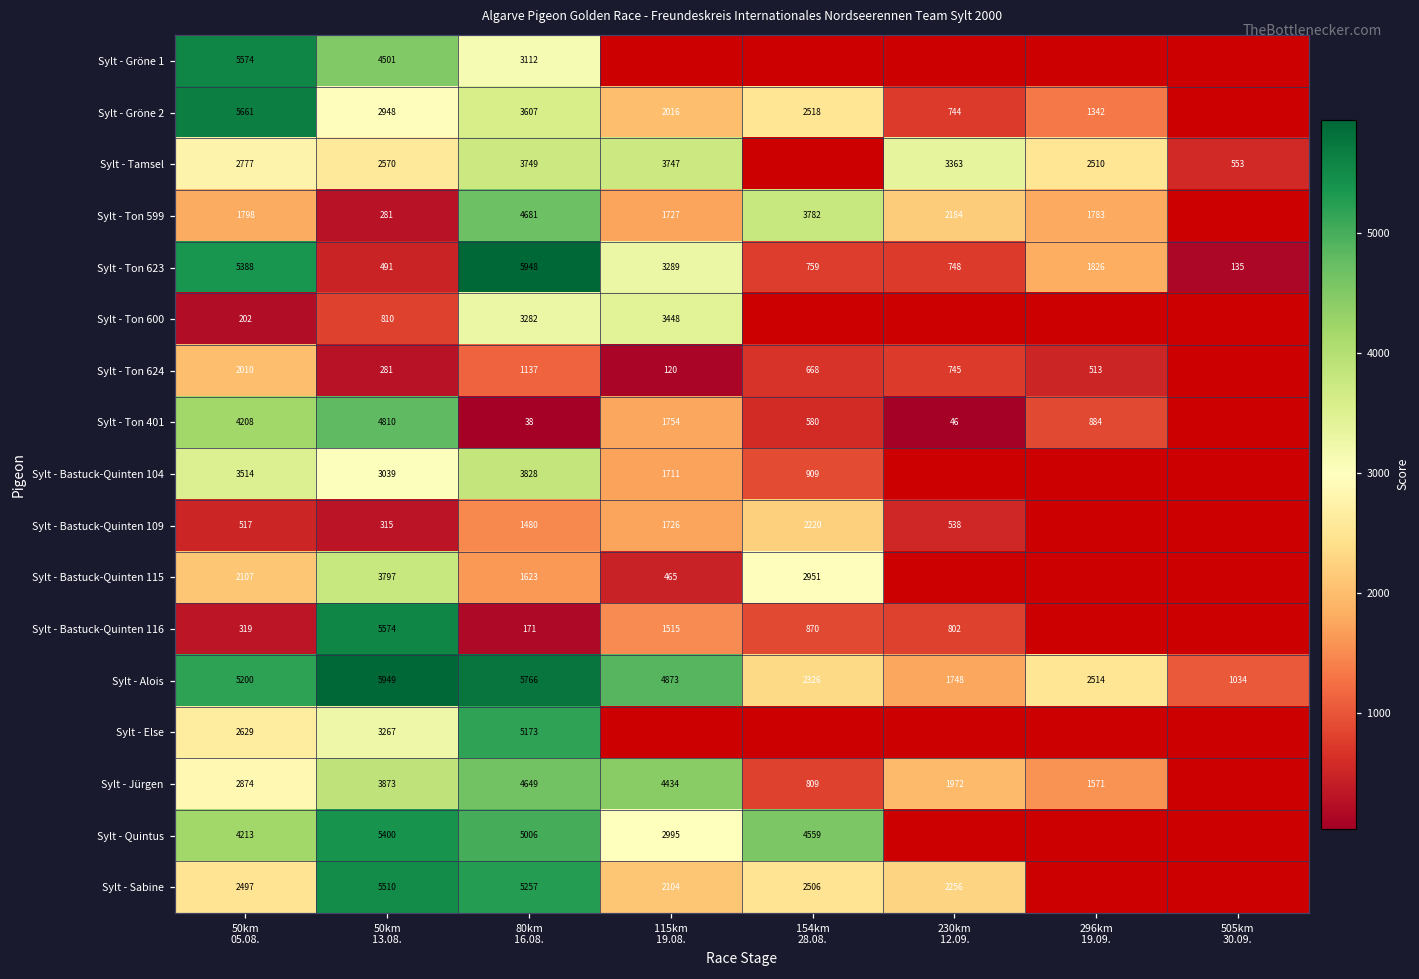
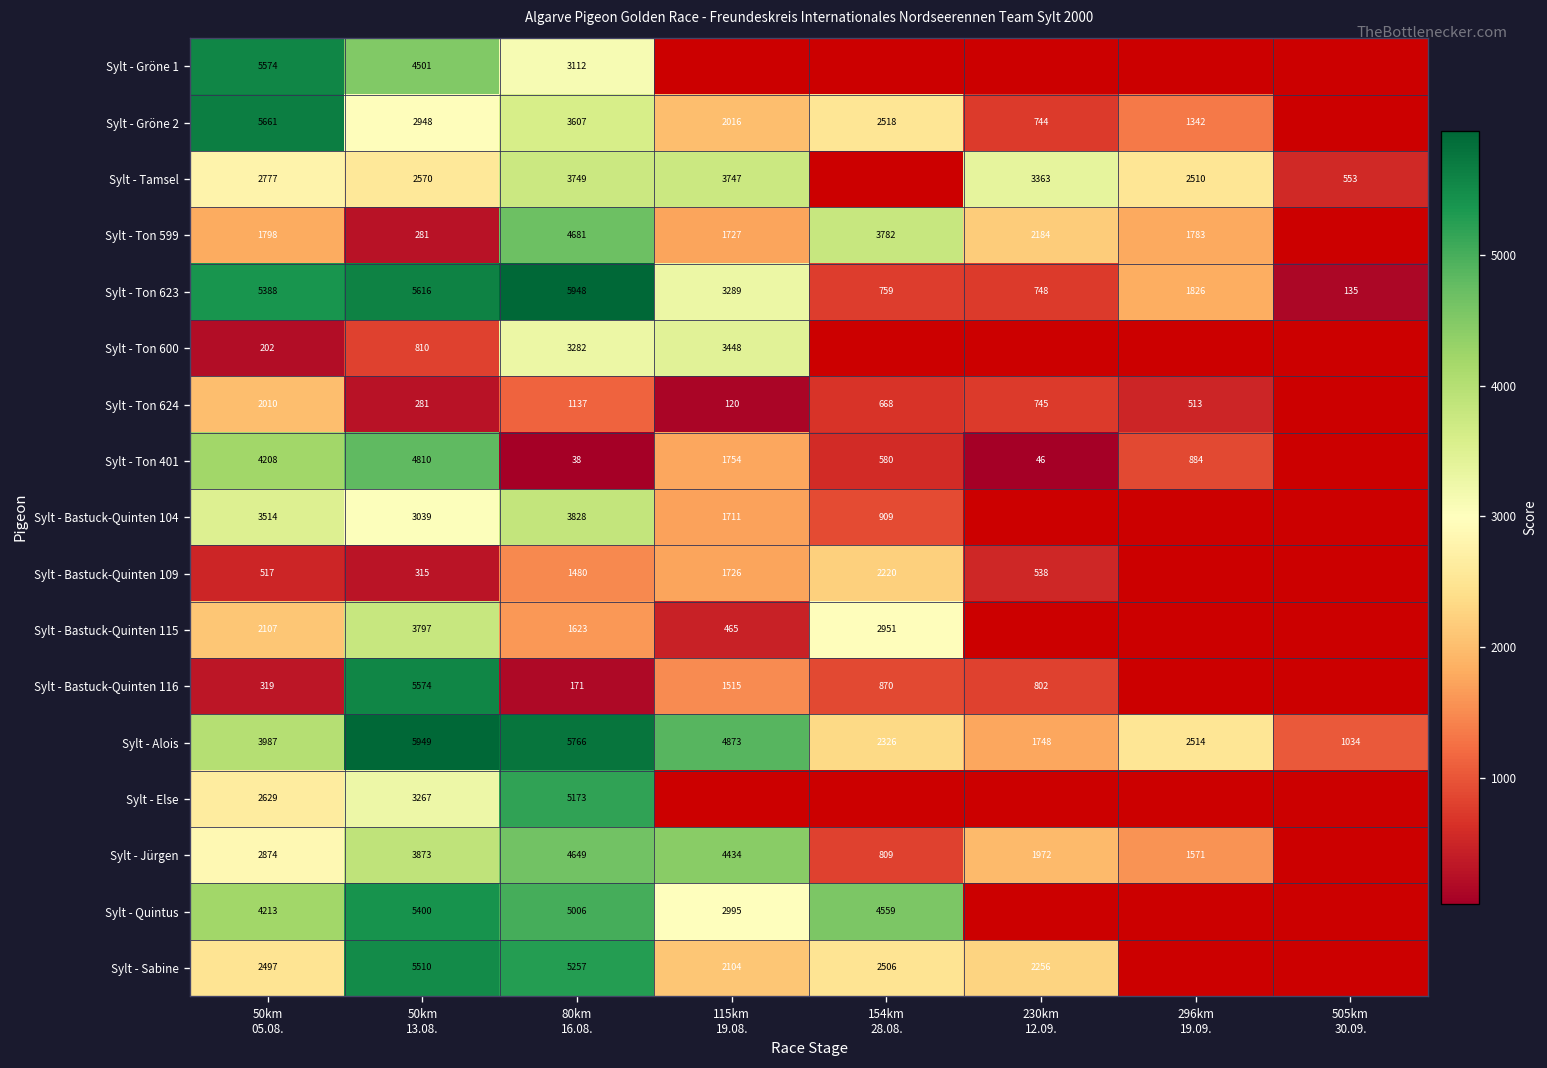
Sylt - Ton 623, 50km 13.08.: 491 -> 5616
Sylt - Alois, 50km 05.08.: 5200 -> 3987
